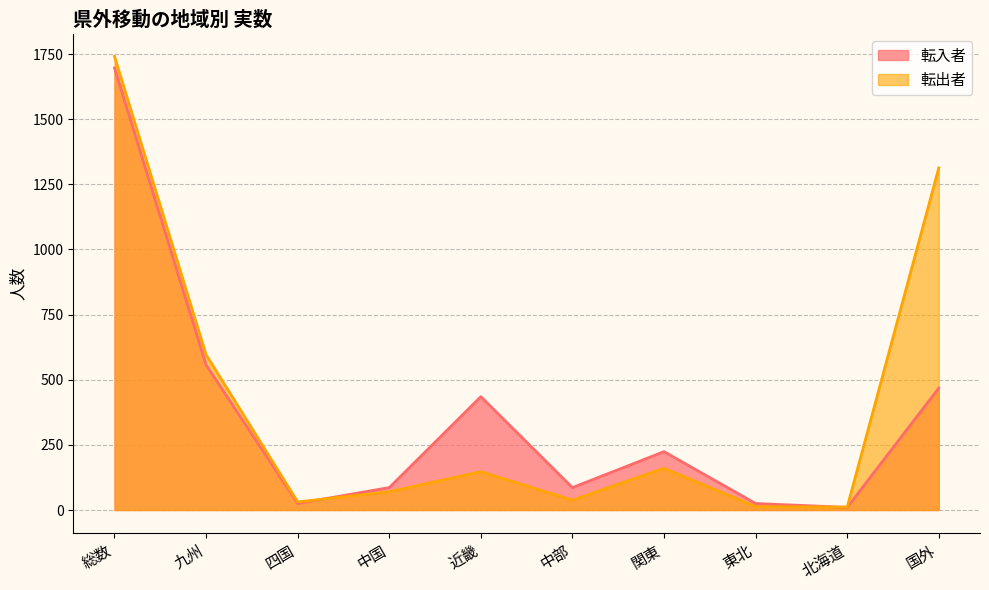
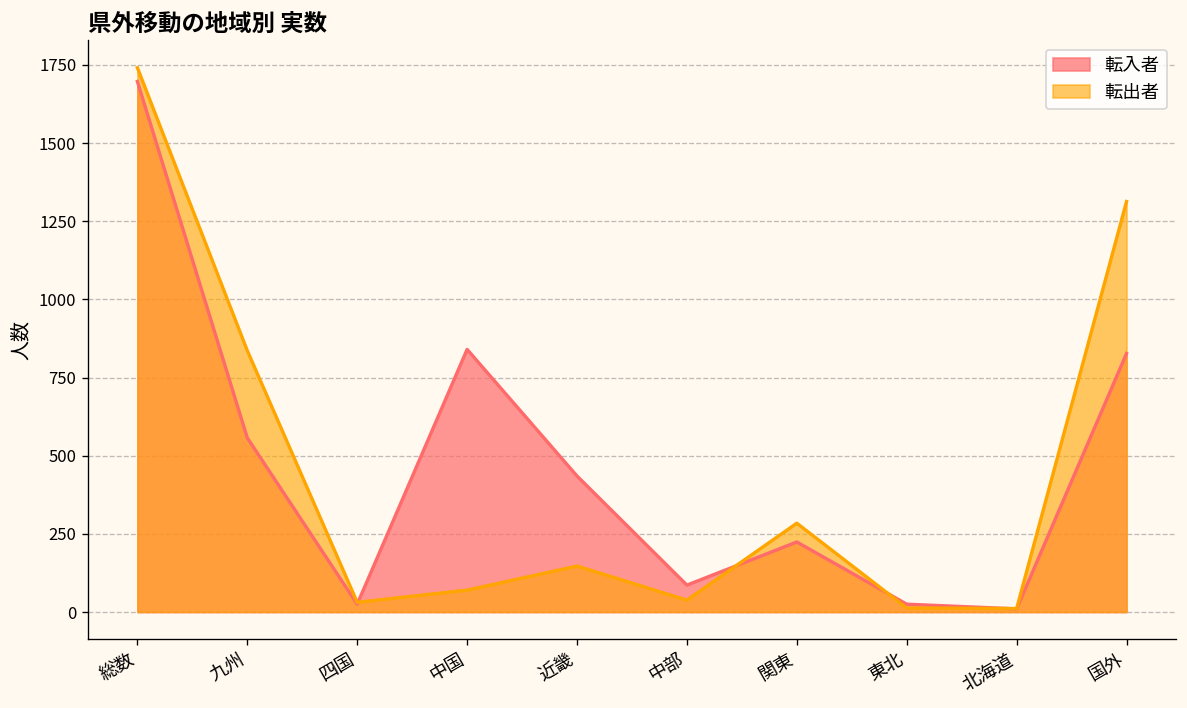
転出者, 九州: 600 -> 840
転入者, 中国: 90 -> 840
転出者, 関東: 160 -> 280
転入者, 国外: 470 -> 830
